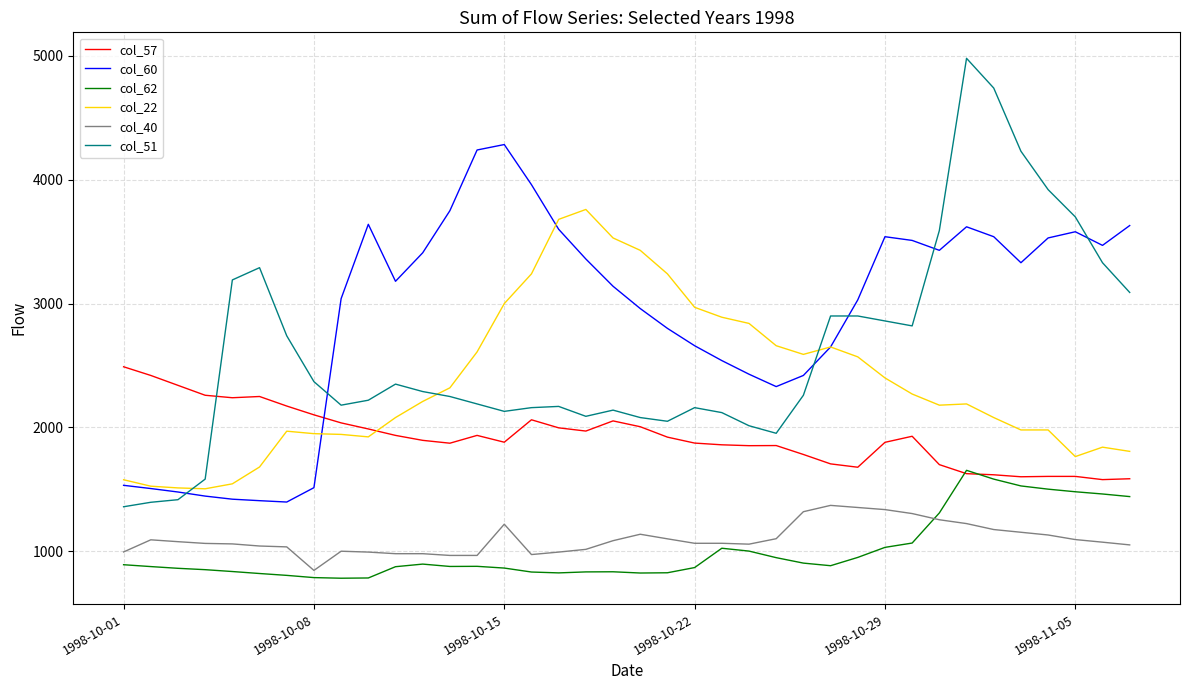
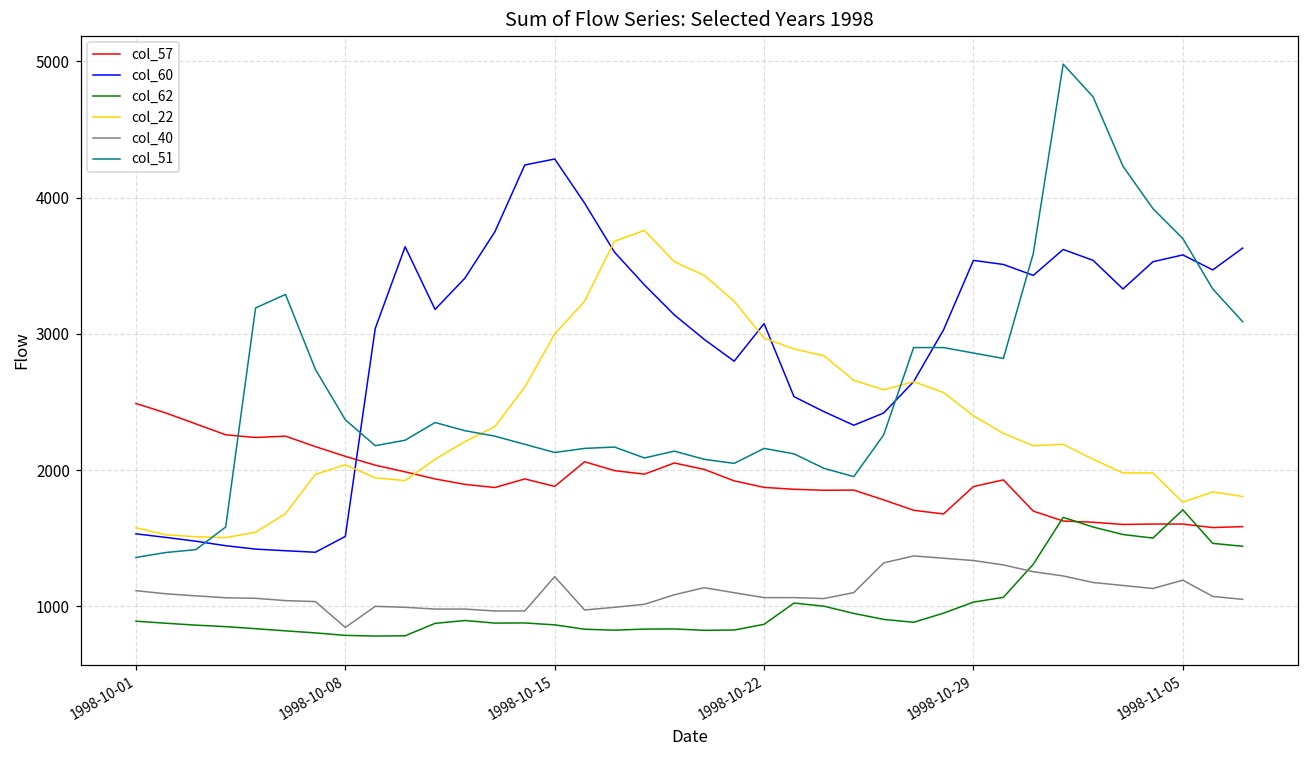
col_40, 1998-10-01: 1000 -> 1120
col_22, 1998-10-08: 1950 -> 2040
col_60, 1998-10-22: 2660 -> 3080
col_62, 1998-11-05: 1480 -> 1710
col_40, 1998-11-05: 1100 -> 1190
